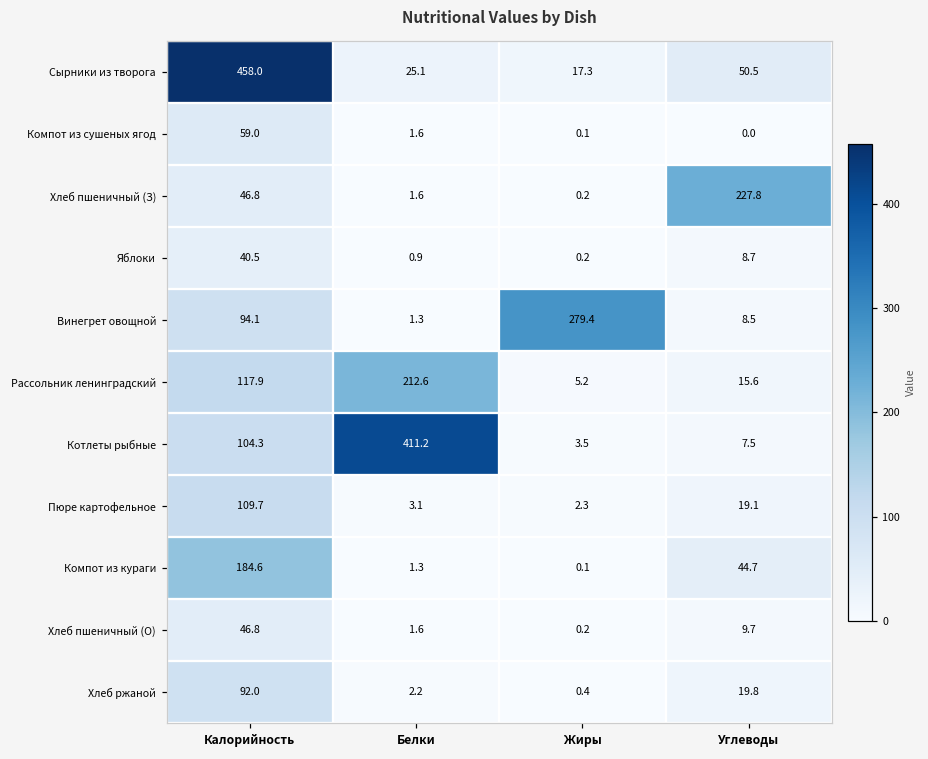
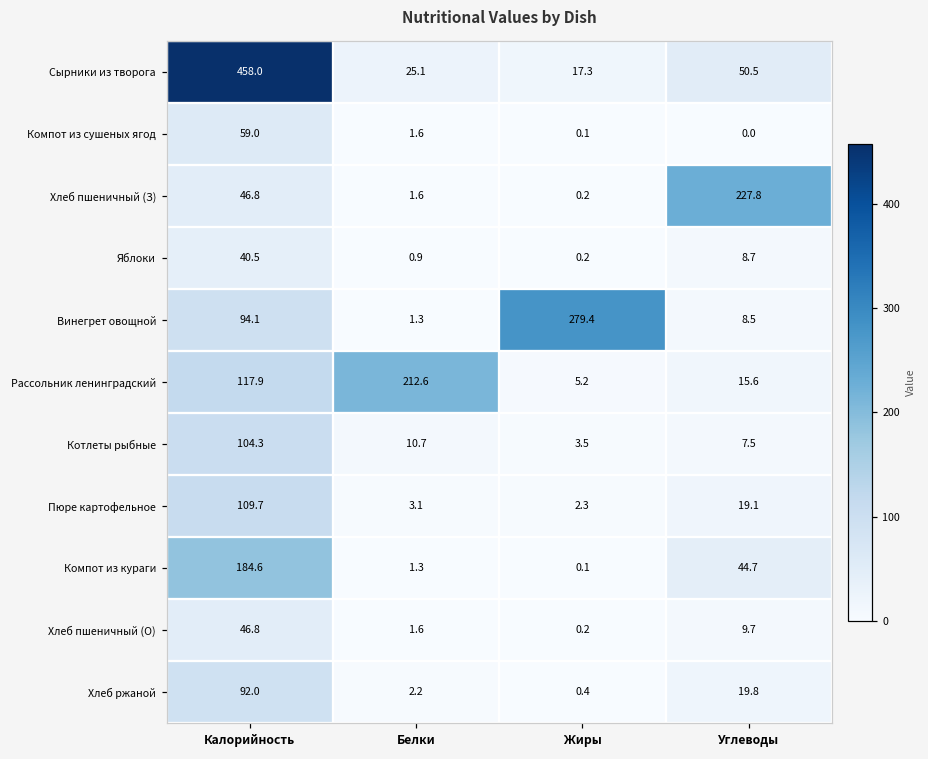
Котлеты рыбные, Белки: 411.2 -> 10.7
